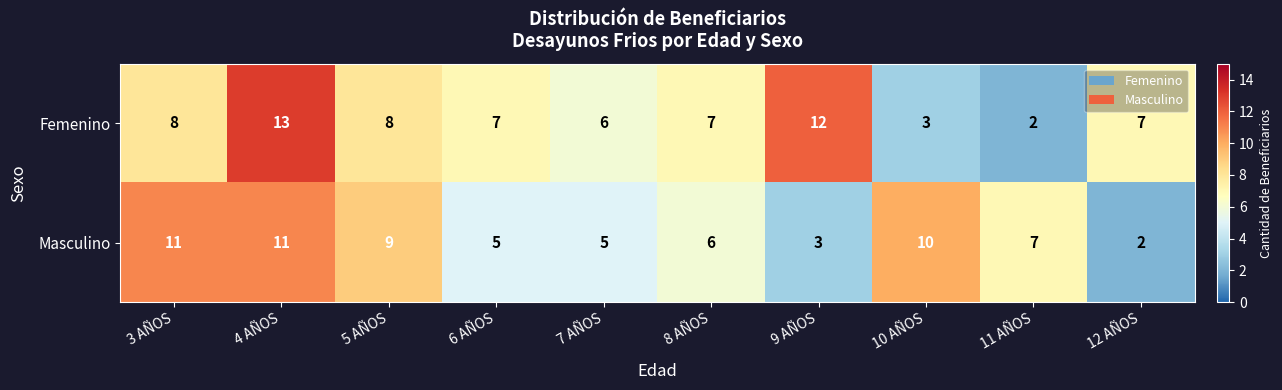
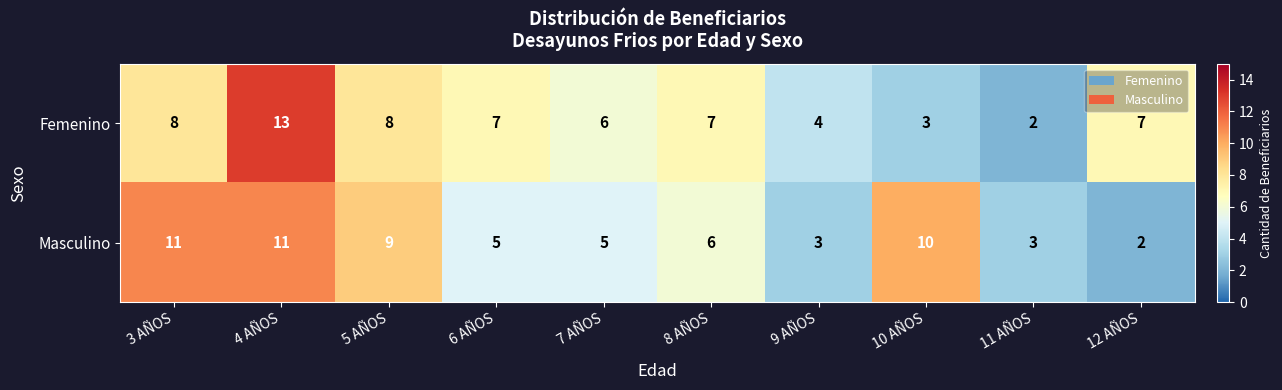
Femenino, 9 AÑOS: 12 -> 4
Masculino, 11 AÑOS: 7 -> 3
